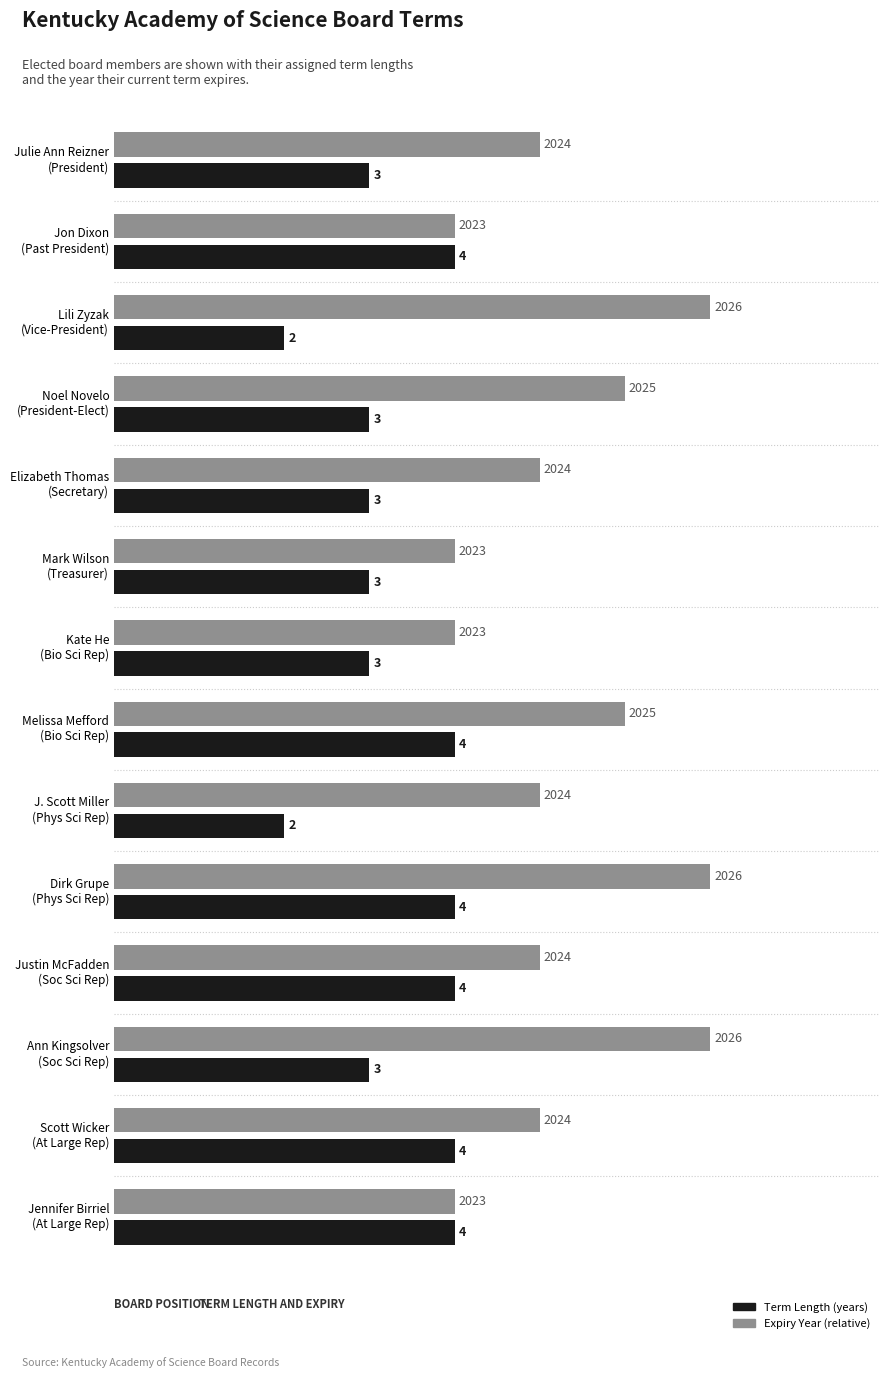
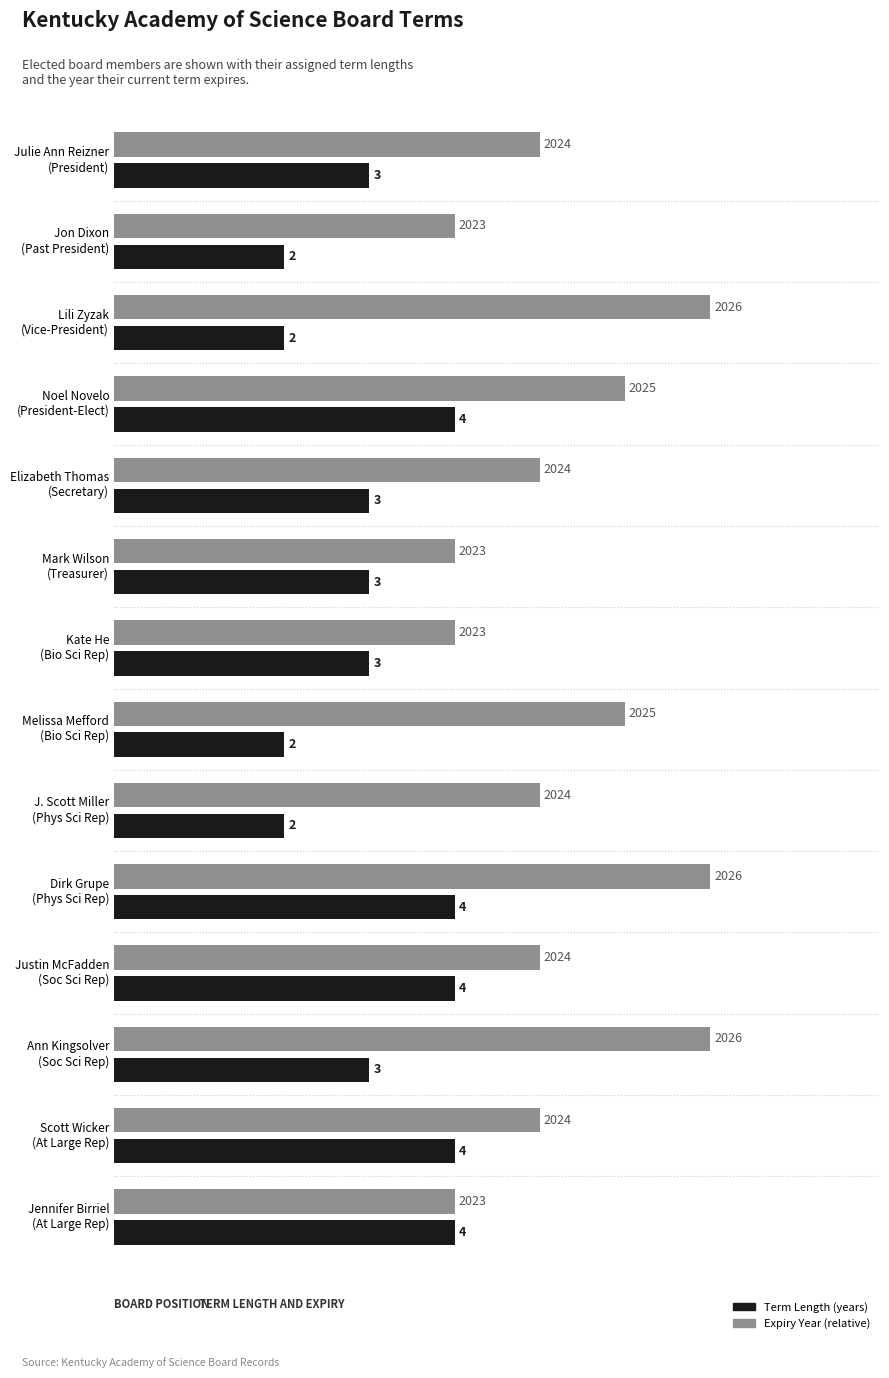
Term Length (years), Jon Dixon (Past President): 4 -> 2
Term Length (years), Noel Novelo (President-Elect): 3 -> 4
Term Length (years), Melissa Mefford (Bio Sci Rep): 4 -> 2
